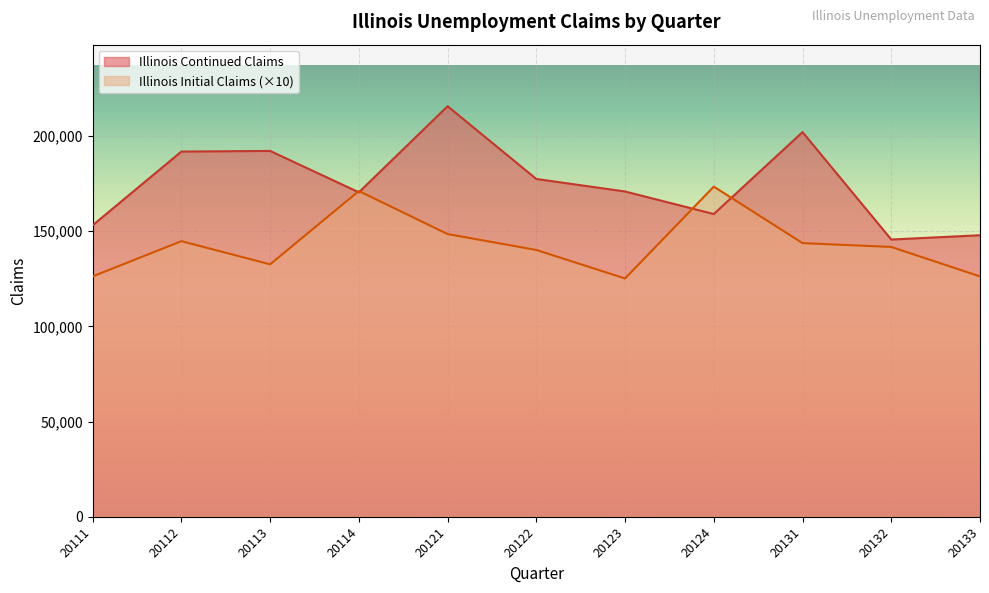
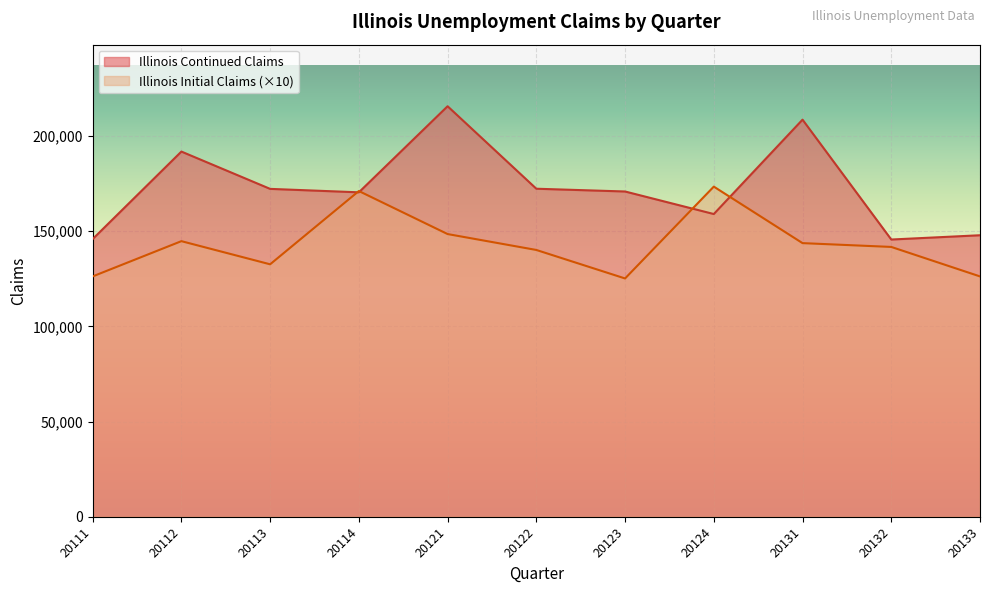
Illinois Continued Claims, 20111: 153,000 -> 146,000
Illinois Continued Claims, 20113: 192,000 -> 172,000
Illinois Continued Claims, 20122: 177,000 -> 172,000
Illinois Continued Claims, 20131: 202,000 -> 209,000
